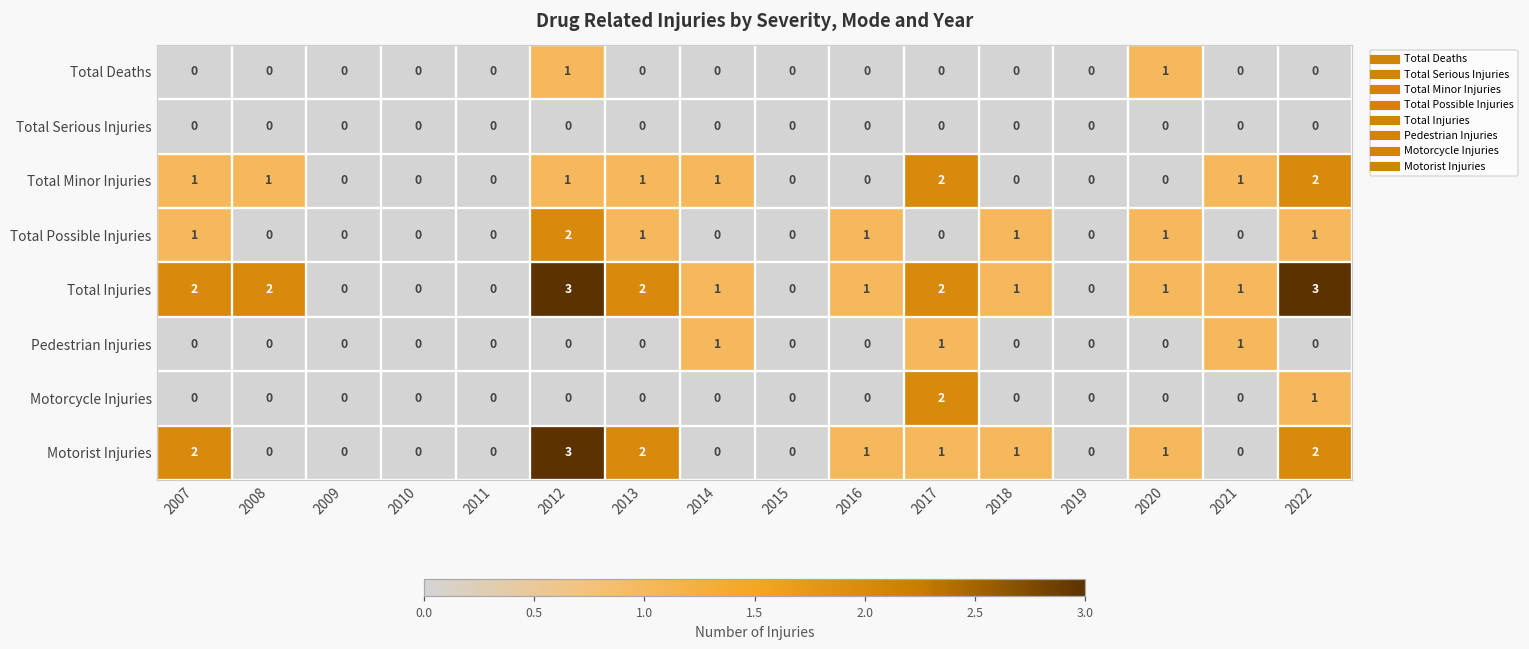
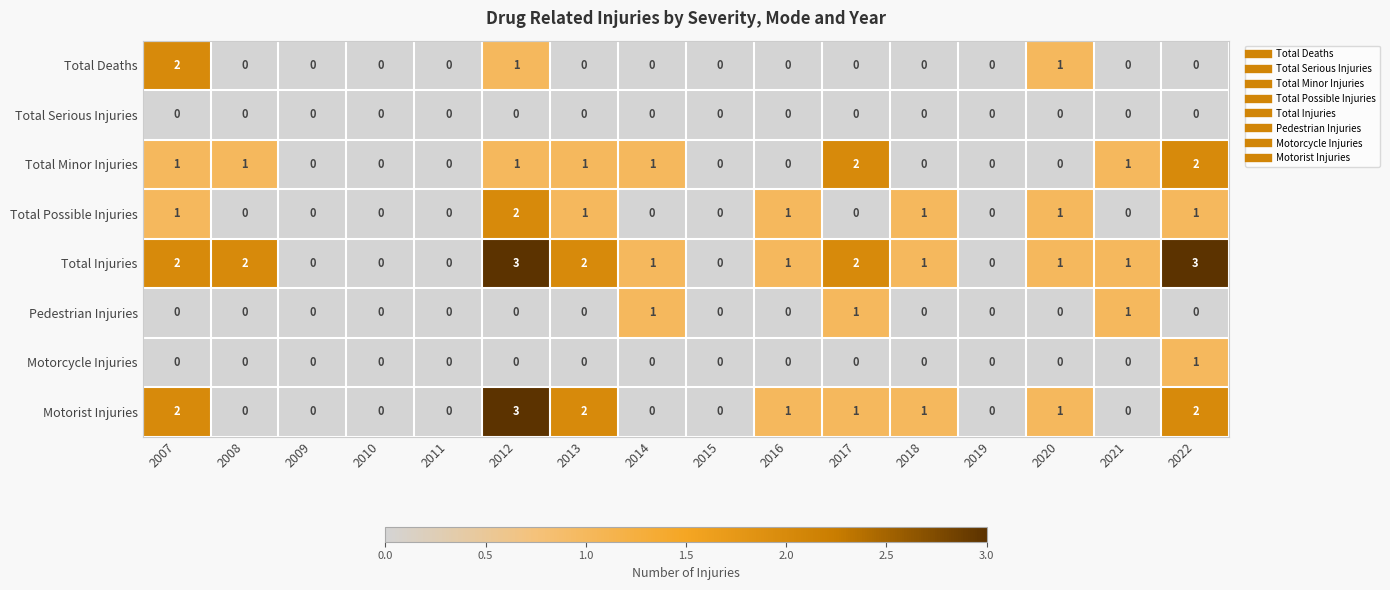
Total Deaths, 2007: 0 -> 2
Motorcycle Injuries, 2017: 2 -> 0
